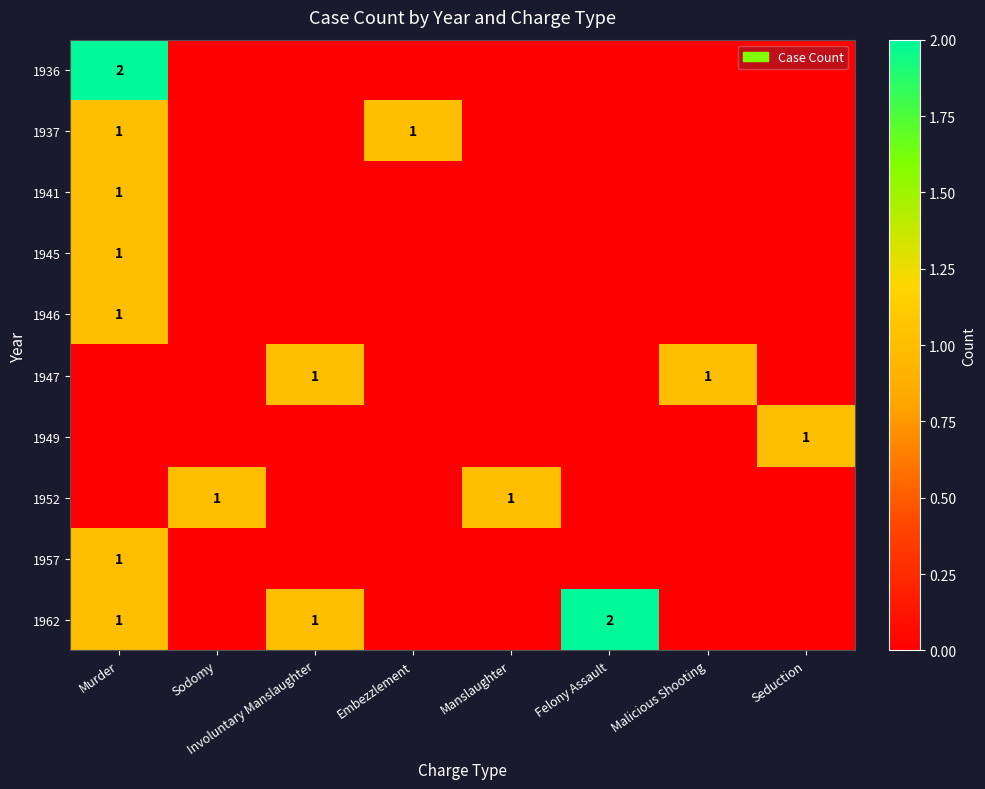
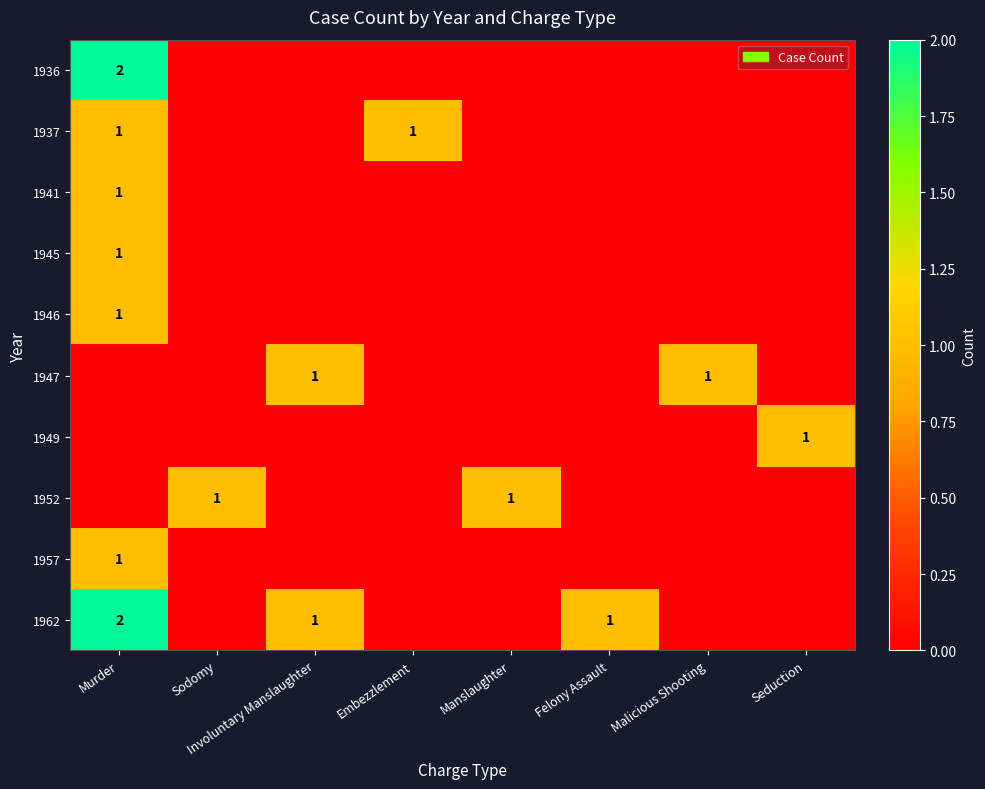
1962, Murder: 1 -> 2
1962, Felony Assault: 2 -> 1
